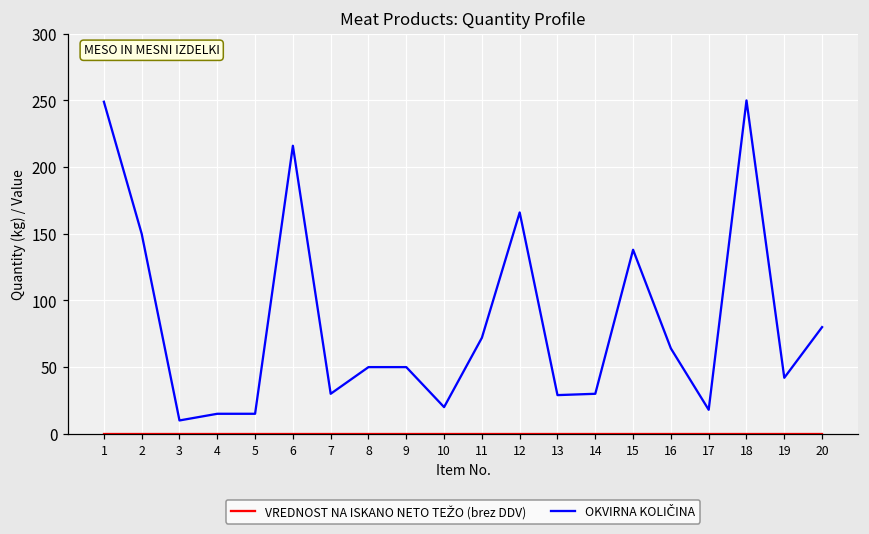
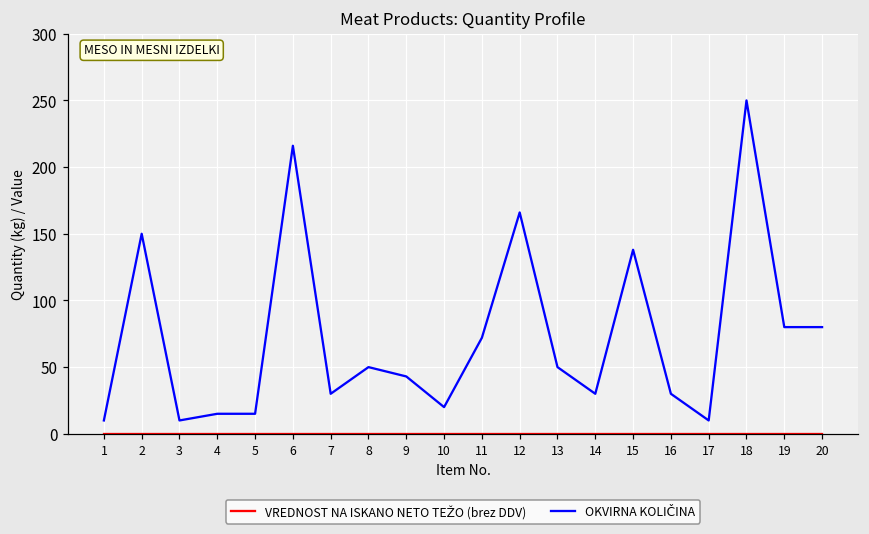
OKVIRNA KOLIČINA, 1: 249 -> 10
OKVIRNA KOLIČINA, 9: 50 -> 43
OKVIRNA KOLIČINA, 13: 29 -> 50
OKVIRNA KOLIČINA, 16: 64 -> 30
OKVIRNA KOLIČINA, 17: 18 -> 10
OKVIRNA KOLIČINA, 19: 42 -> 80
